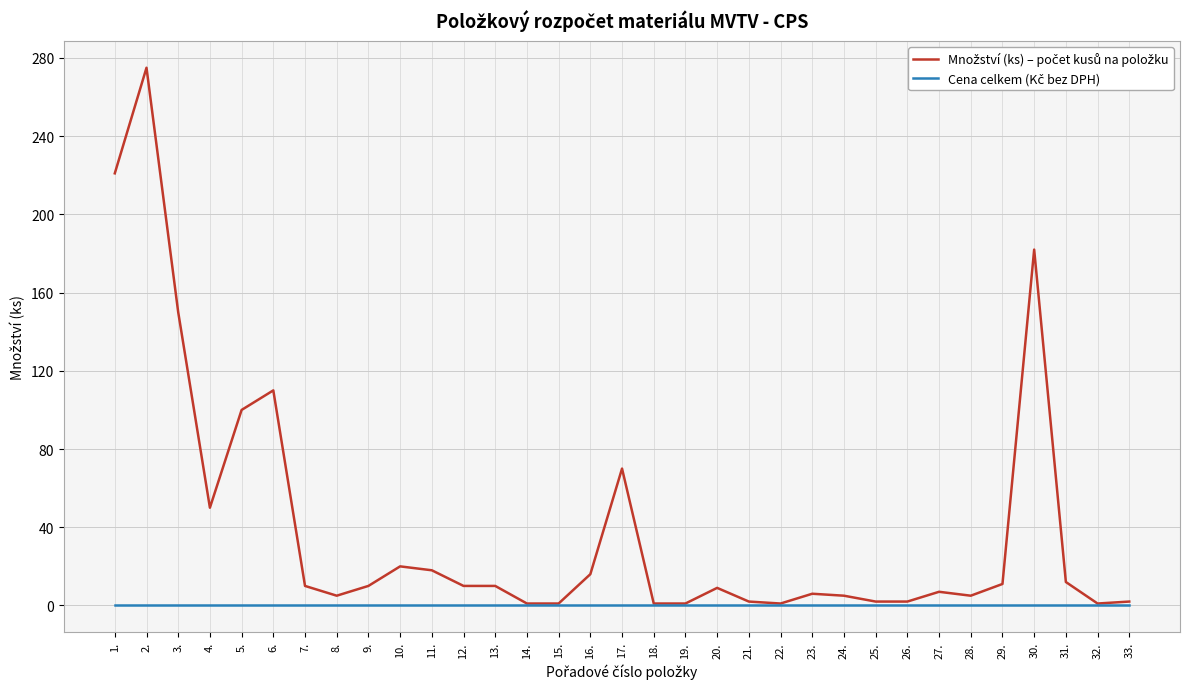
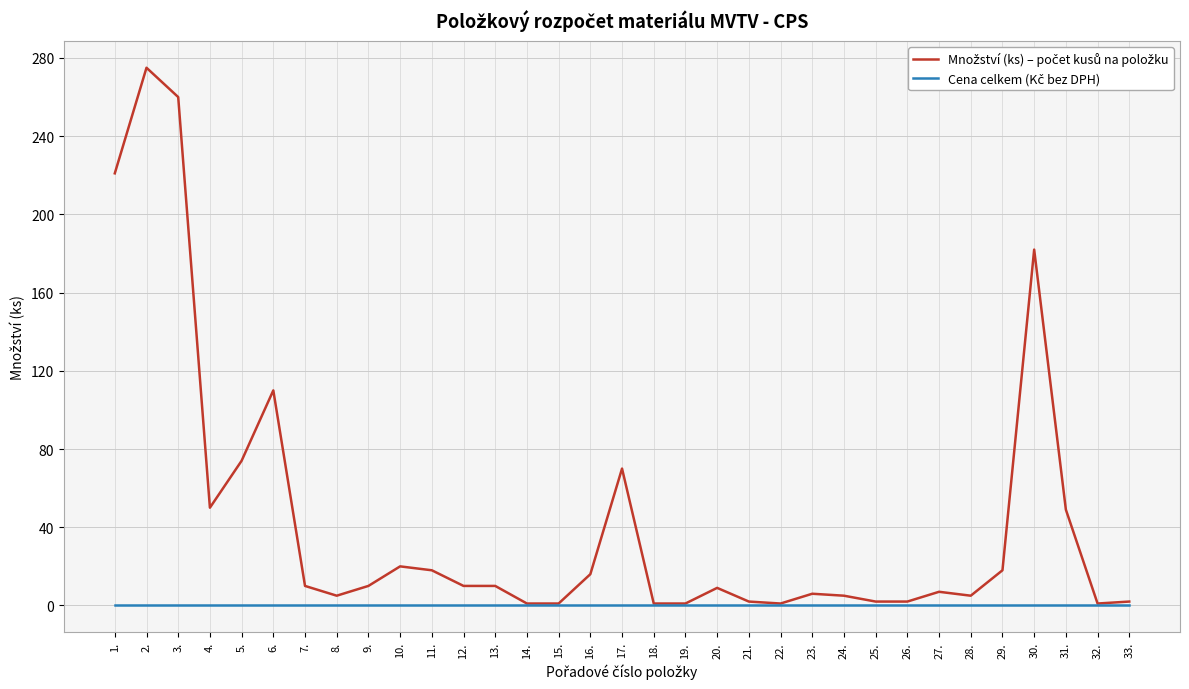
Množství (ks) – počet kusů na položku, 3.: 150 -> 260
Množství (ks) – počet kusů na položku, 5.: 100 -> 74
Množství (ks) – počet kusů na položku, 29.: 11 -> 18
Množství (ks) – počet kusů na položku, 31.: 12 -> 49
